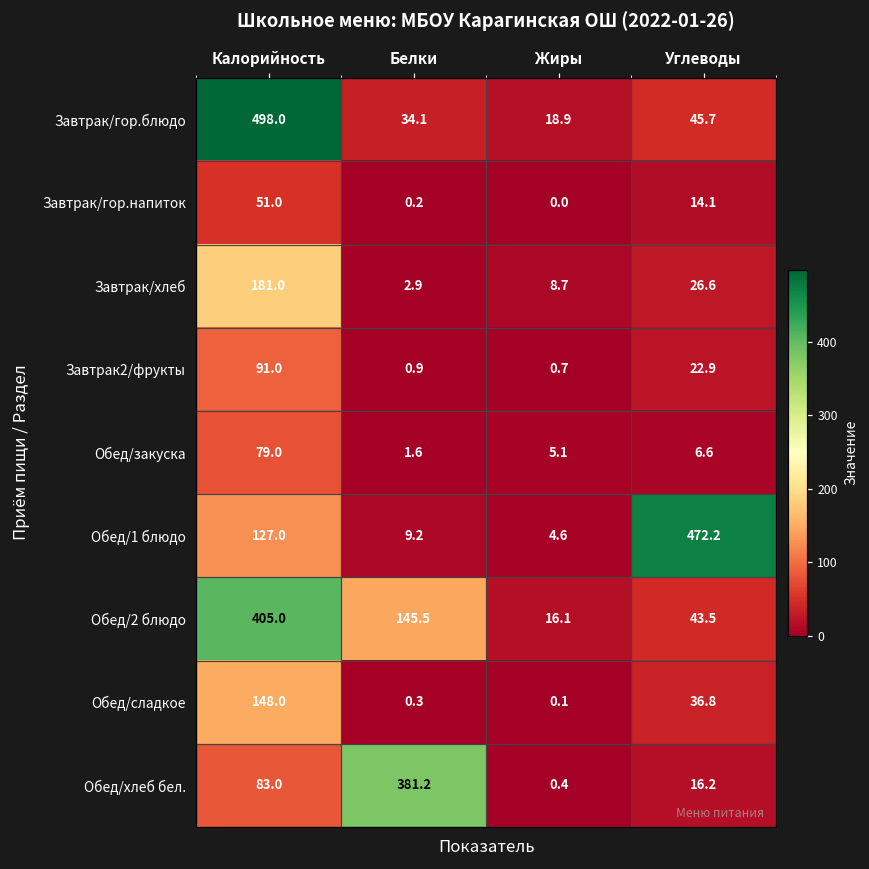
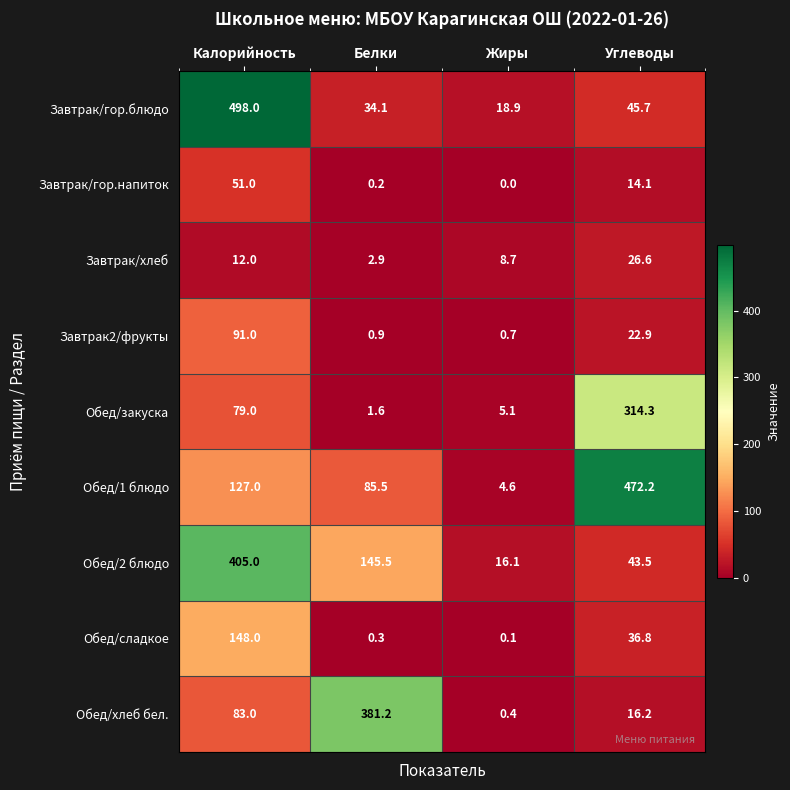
Завтрак/хлеб, Калорийность: 181.0 -> 12.0
Обед/закуска, Углеводы: 6.6 -> 314.3
Обед/1 блюдо, Белки: 9.2 -> 85.5
